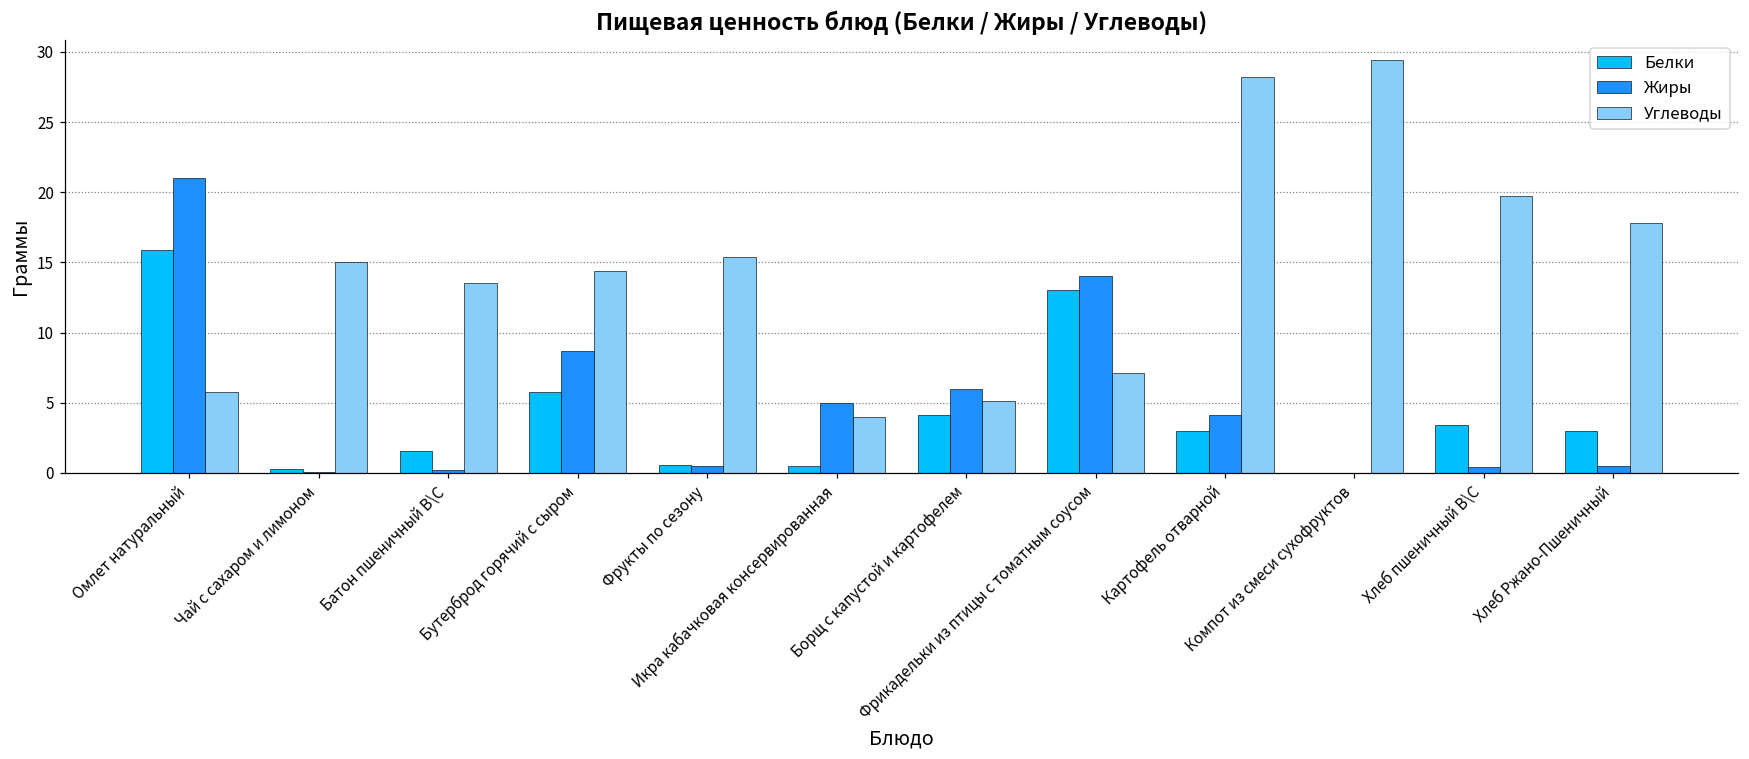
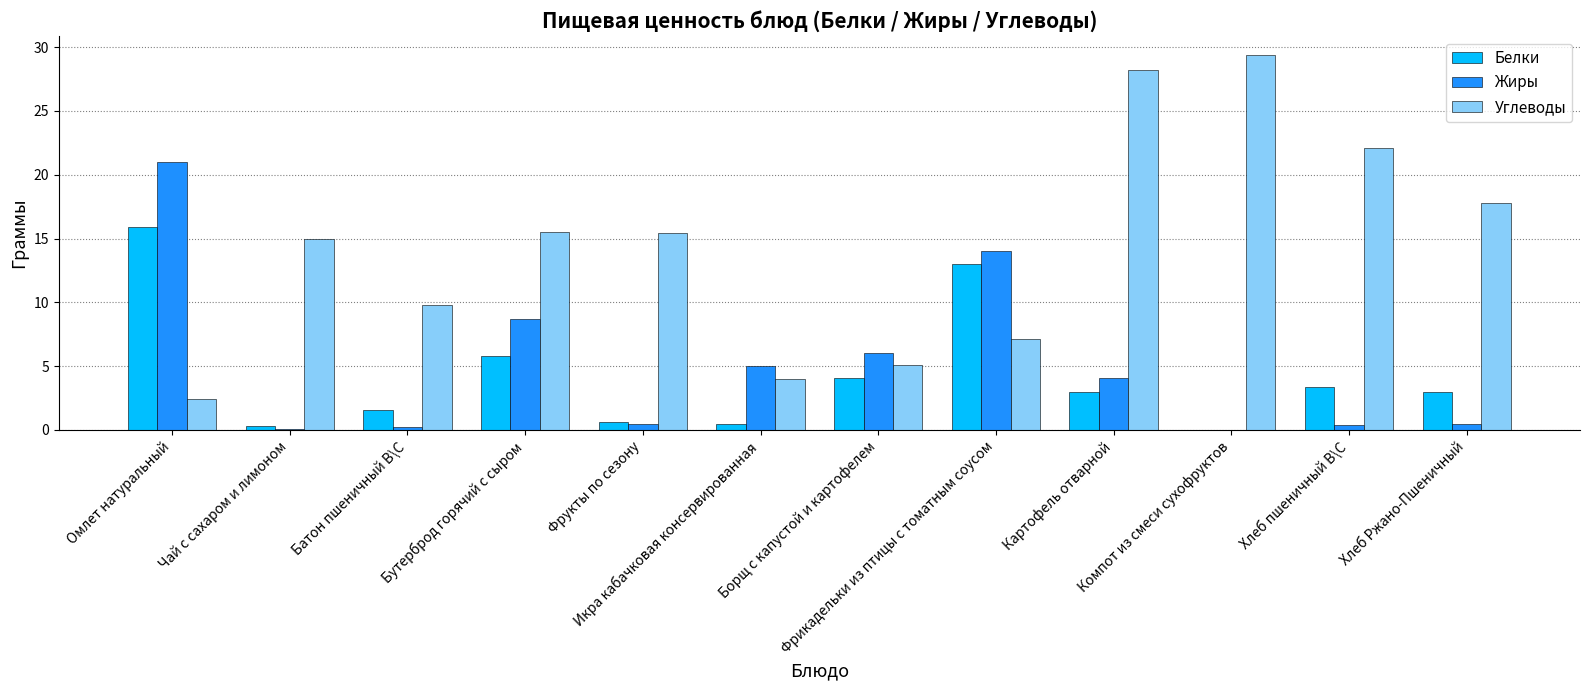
Углеводы, Омлет натуральный: 5.8 -> 2.4
Углеводы, Батон пшеничный В\С: 13.5 -> 9.8
Углеводы, Бутерброд горячий с сыром: 14.4 -> 15.5
Углеводы, Хлеб пшеничный В\С: 19.7 -> 22.1
